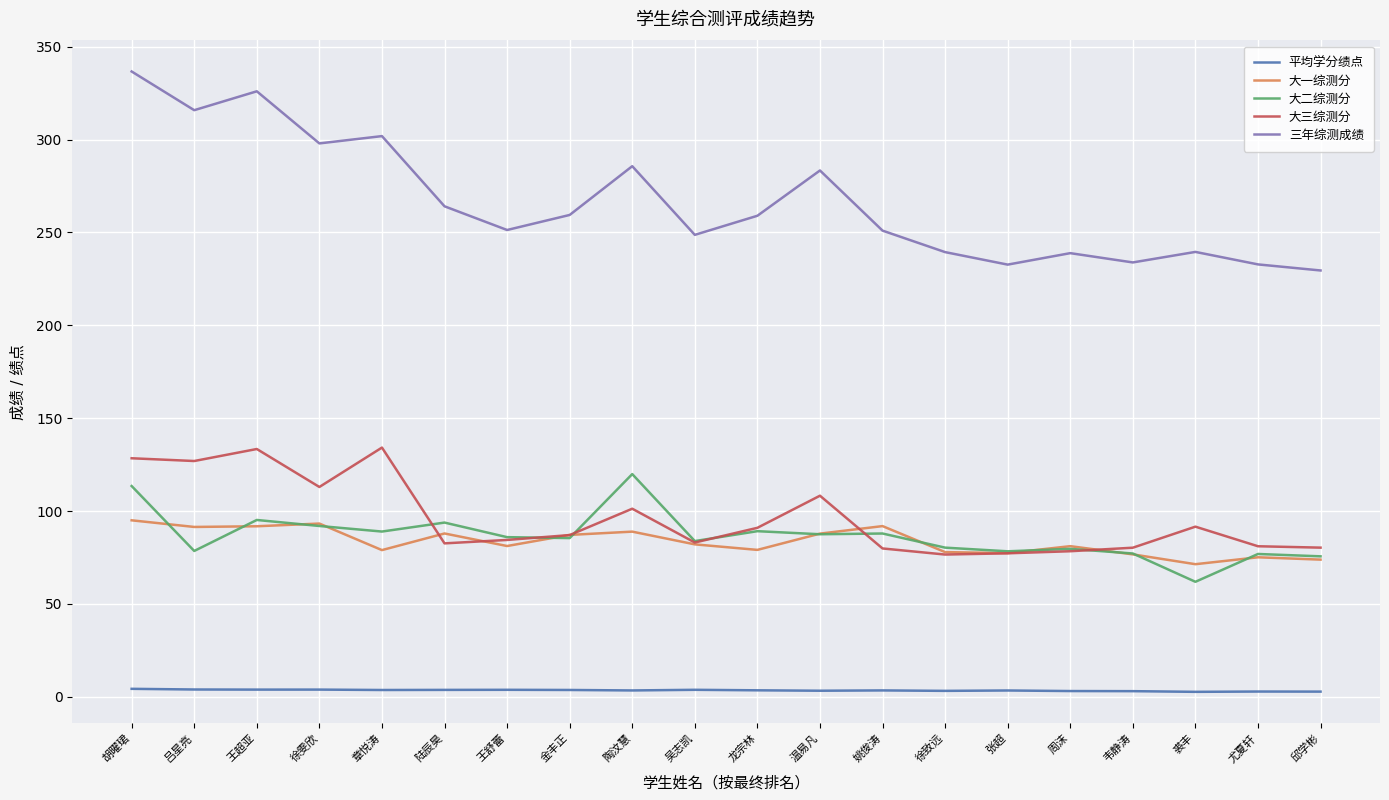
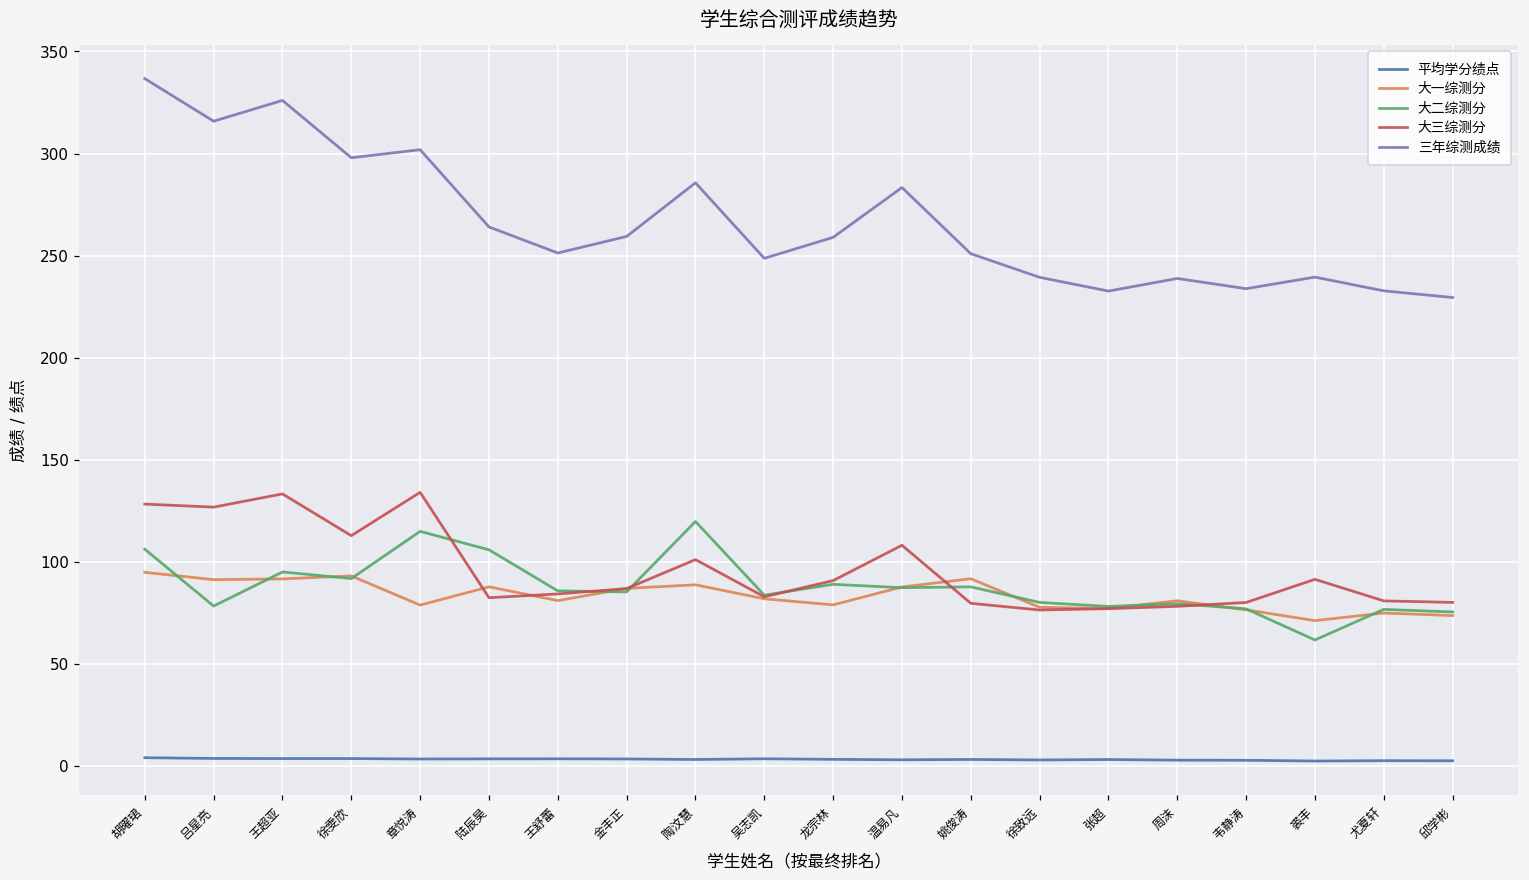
大二综测分, 胡曜珺: 113 -> 106
大二综测分, 章悦涛: 89 -> 115
大二综测分, 陆辰昊: 94 -> 106
